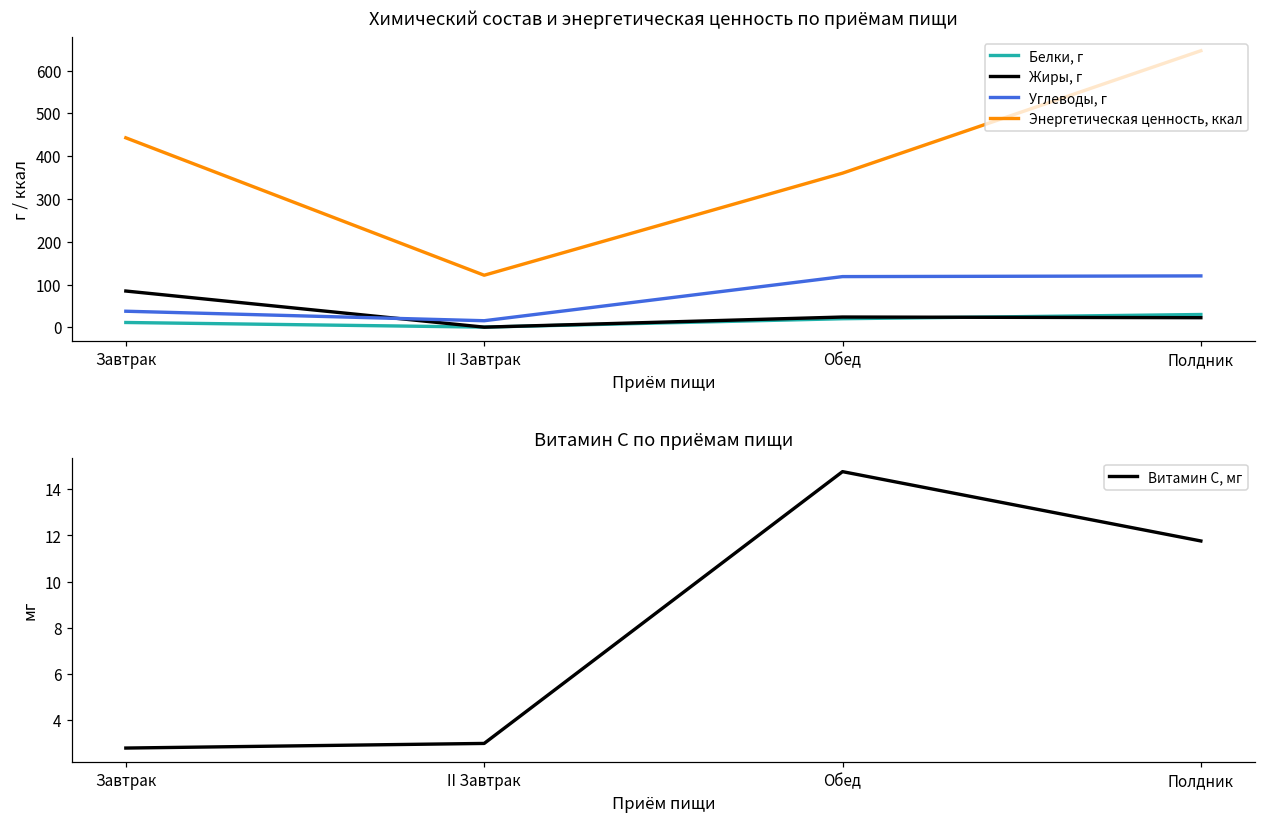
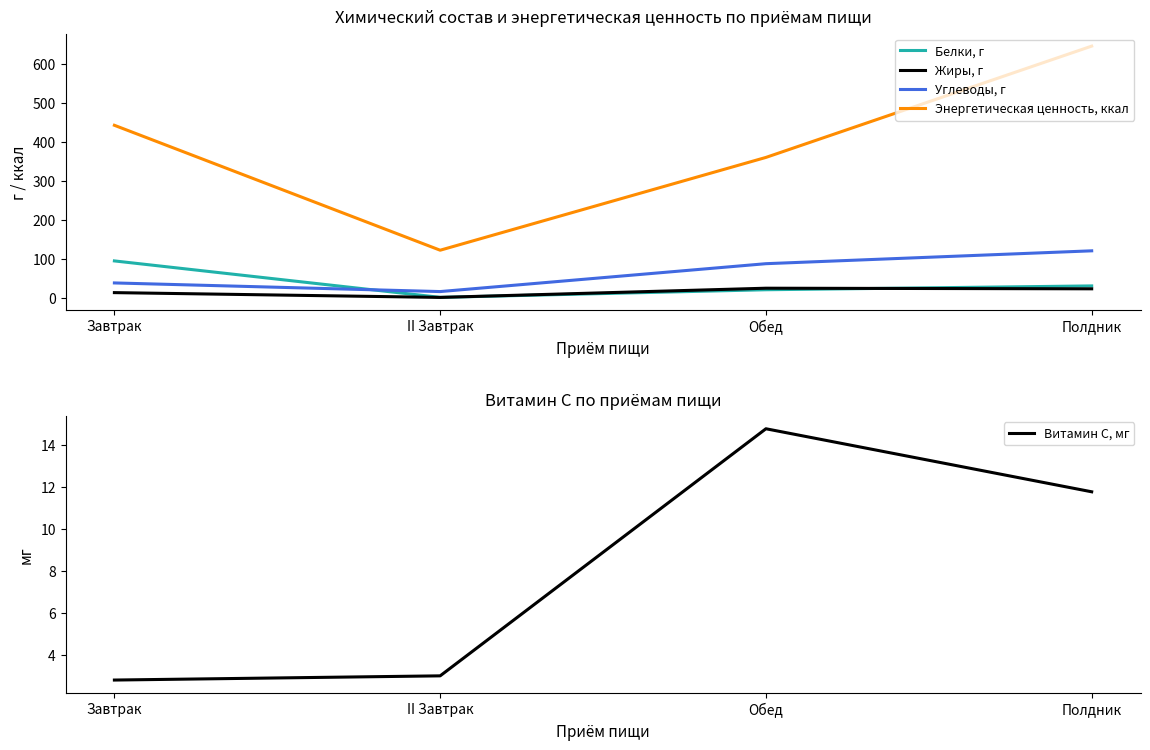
Химический состав и энергетическая ценность по приёмам пищи, Белки, г, Завтрак: 10 -> 90
Химический состав и энергетическая ценность по приёмам пищи, Жиры, г, Завтрак: 80 -> 10
Химический состав и энергетическая ценность по приёмам пищи, Углеводы, г, Обед: 120 -> 90
